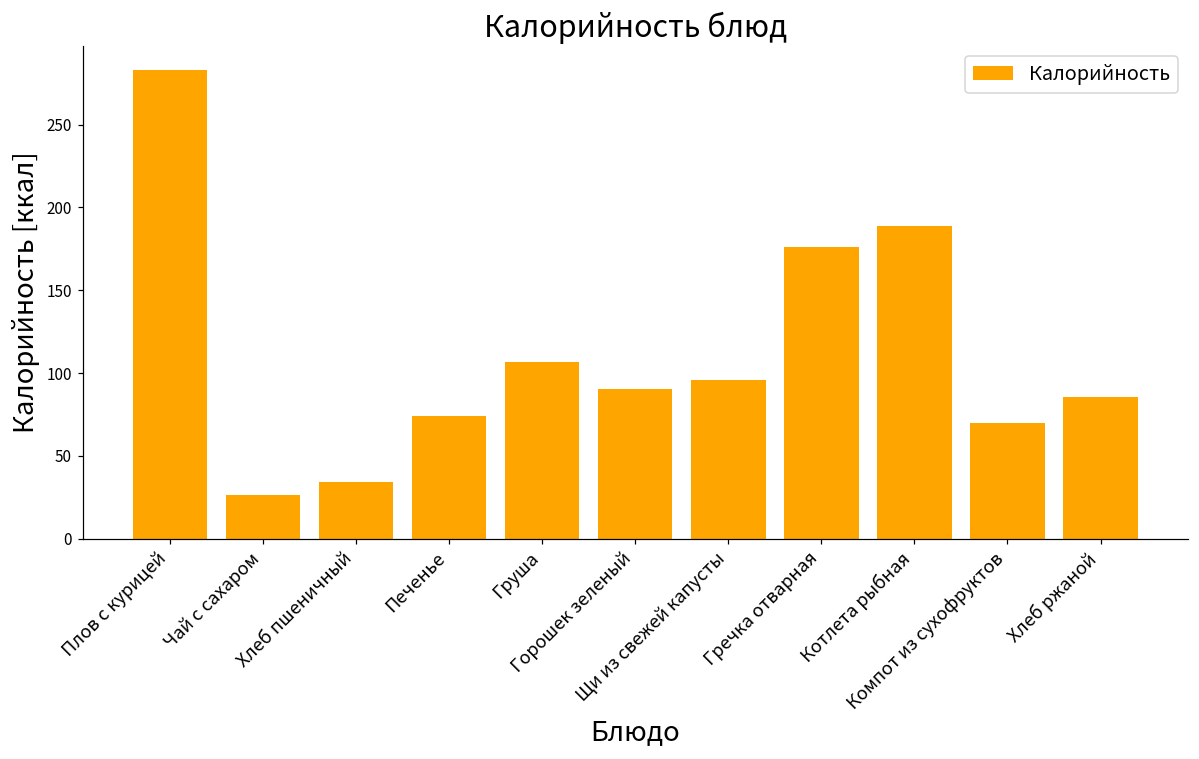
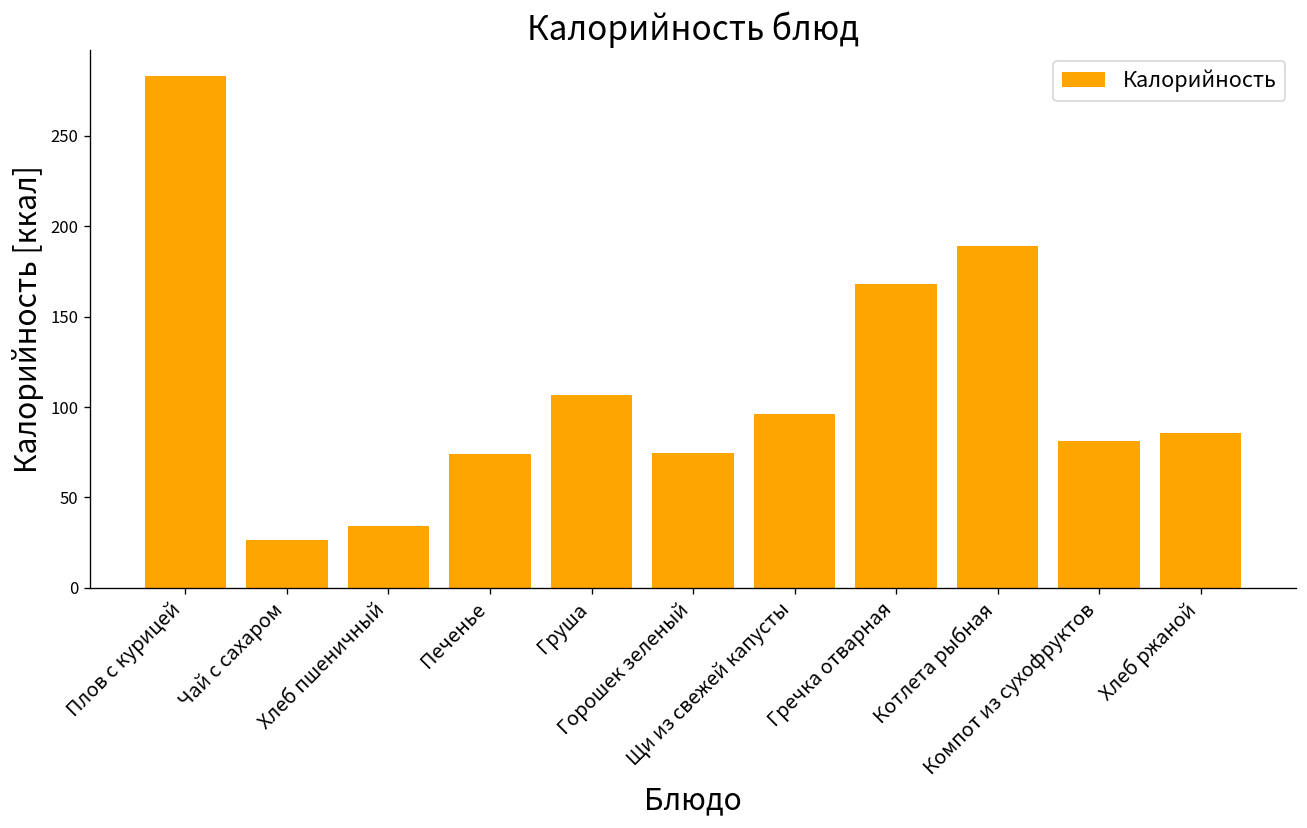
Горошек зеленый: 91 -> 74
Гречка отварная: 176 -> 168
Компот из сухофруктов: 70 -> 81
